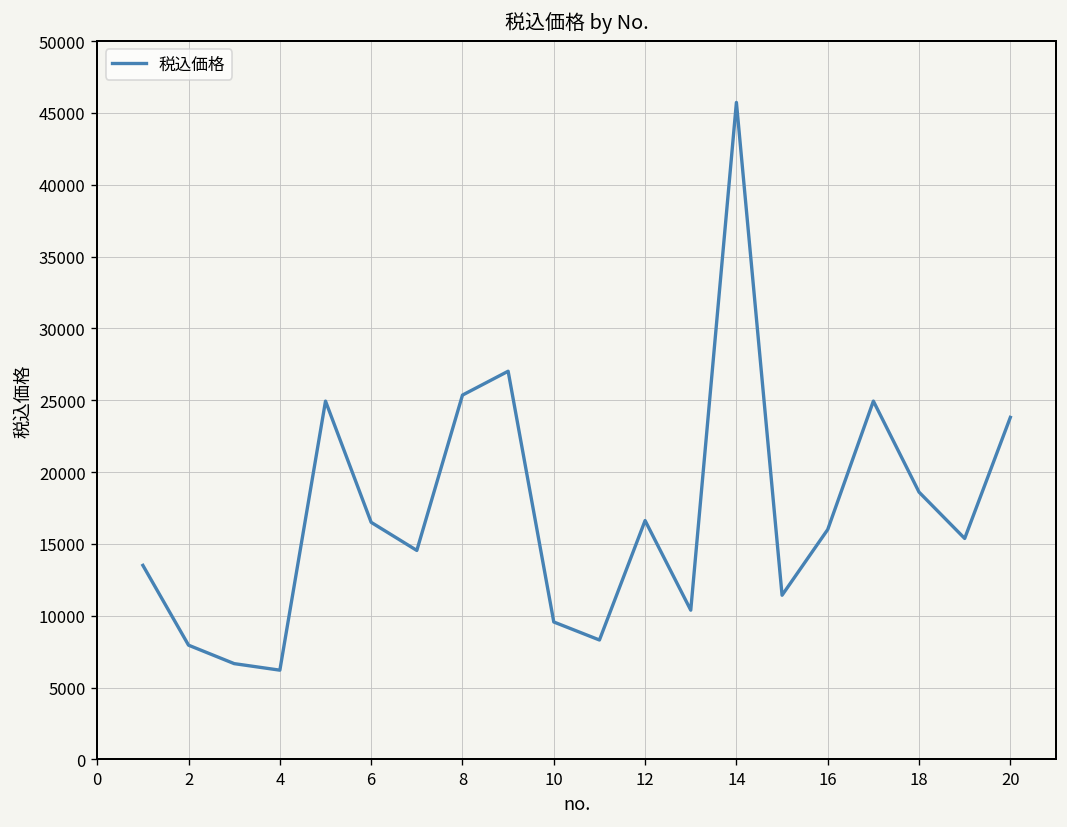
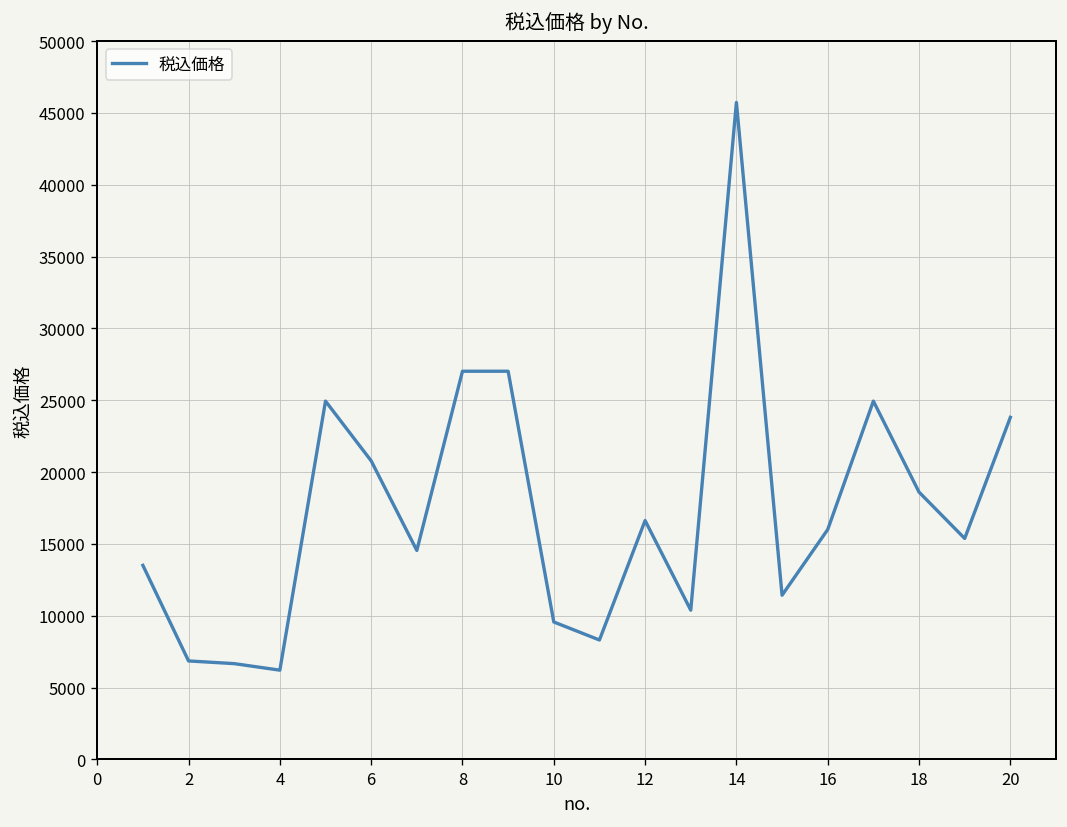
2: 8000 -> 6900
6: 16500 -> 20800
8: 25400 -> 27000
